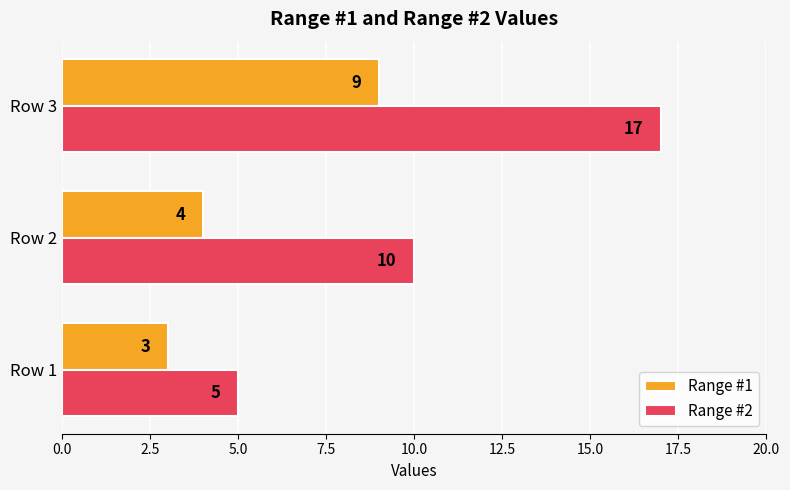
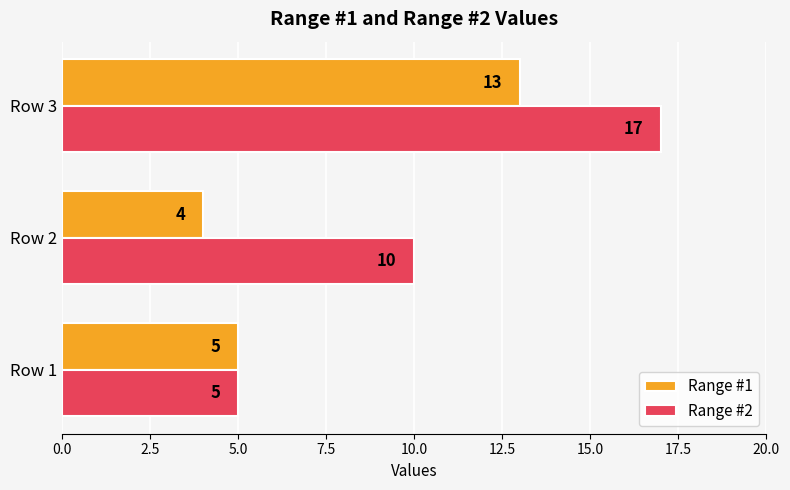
Range #1, Row 3: 9 -> 13
Range #1, Row 1: 3 -> 5
